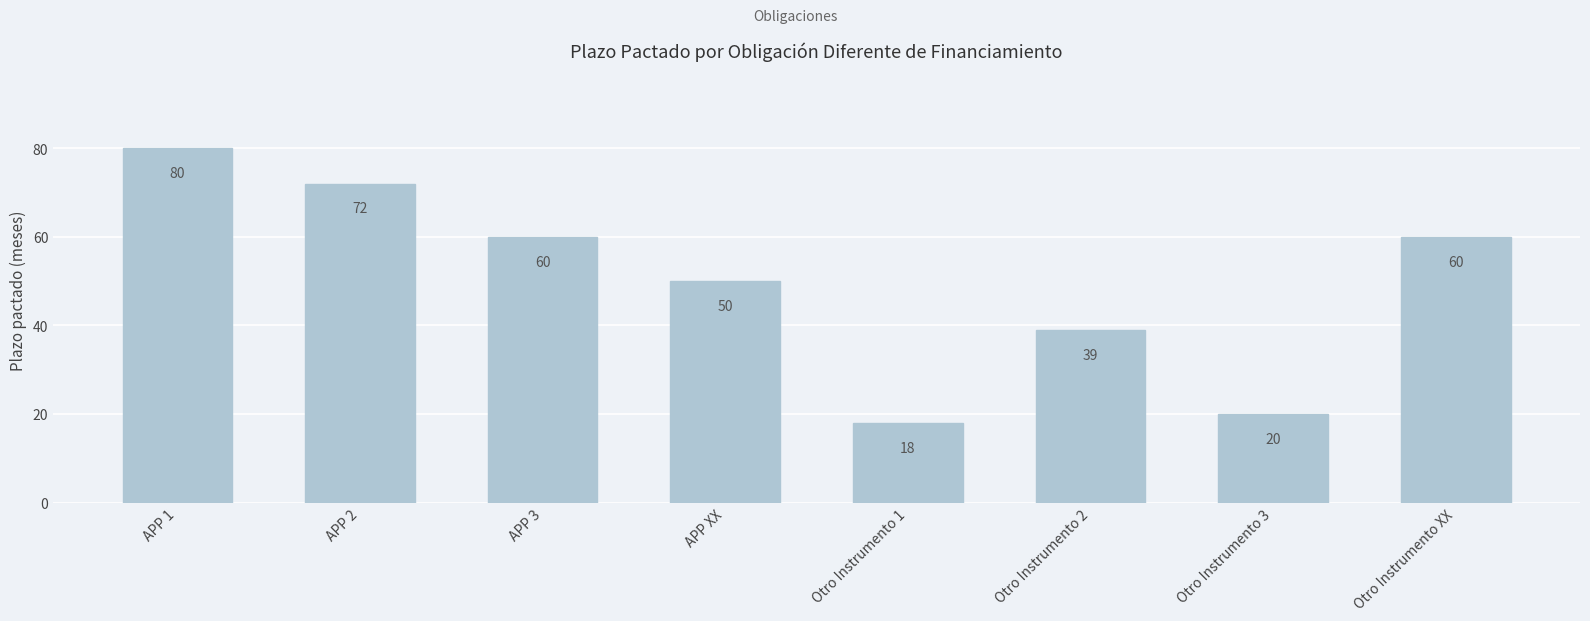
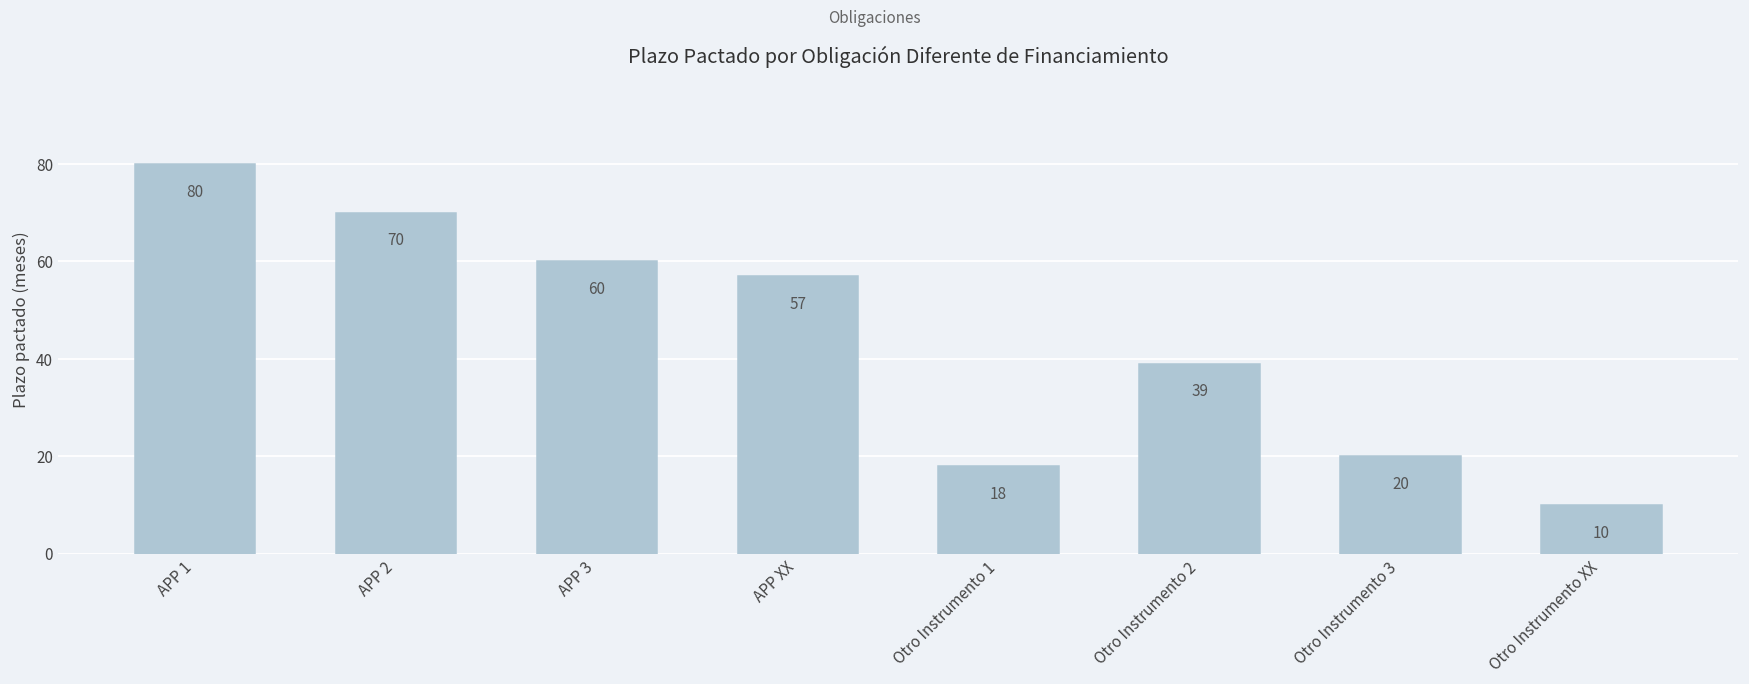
APP 2: 72 -> 70
APP XX: 50 -> 57
Otro Instrumento XX: 60 -> 10
